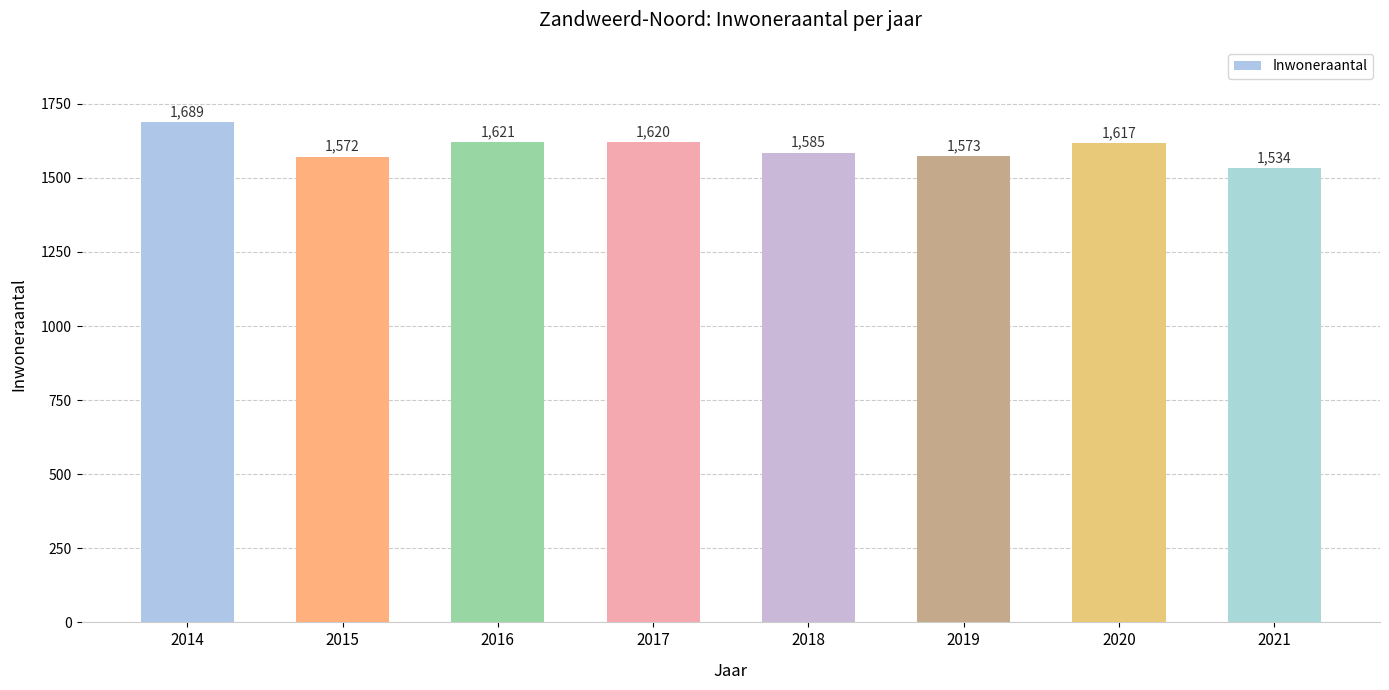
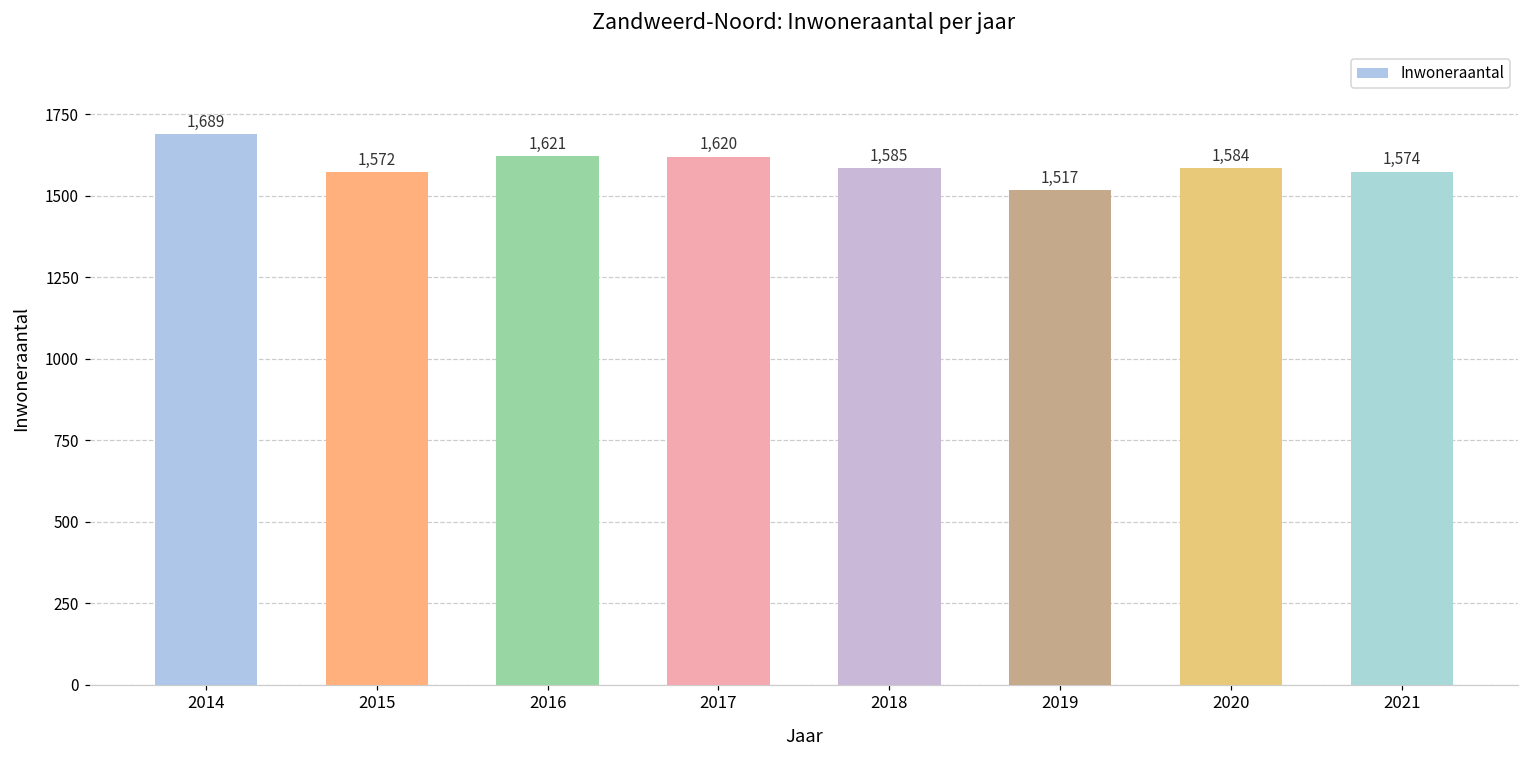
2019: 1,573 -> 1,517
2020: 1,617 -> 1,584
2021: 1,534 -> 1,574
